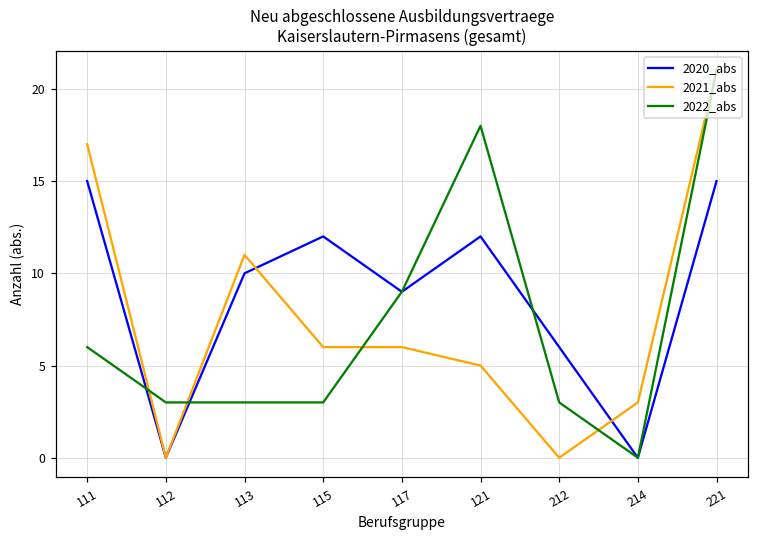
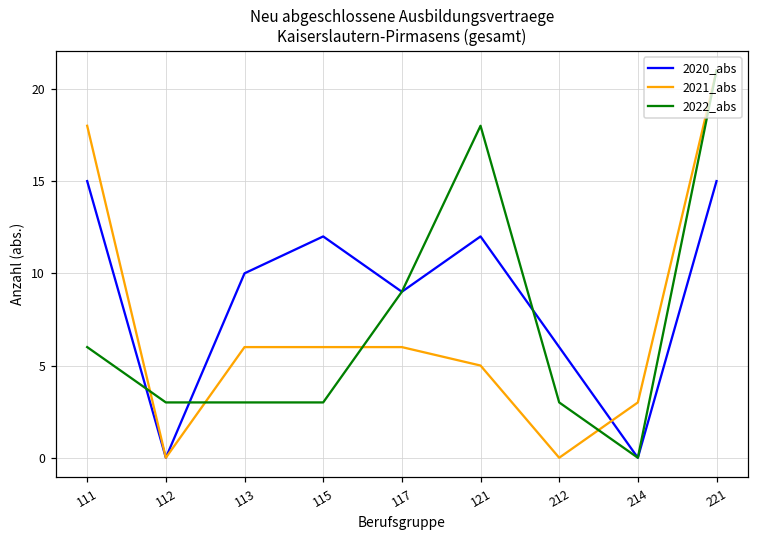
2021_abs, 111: 17 -> 18
2021_abs, 113: 11 -> 6
